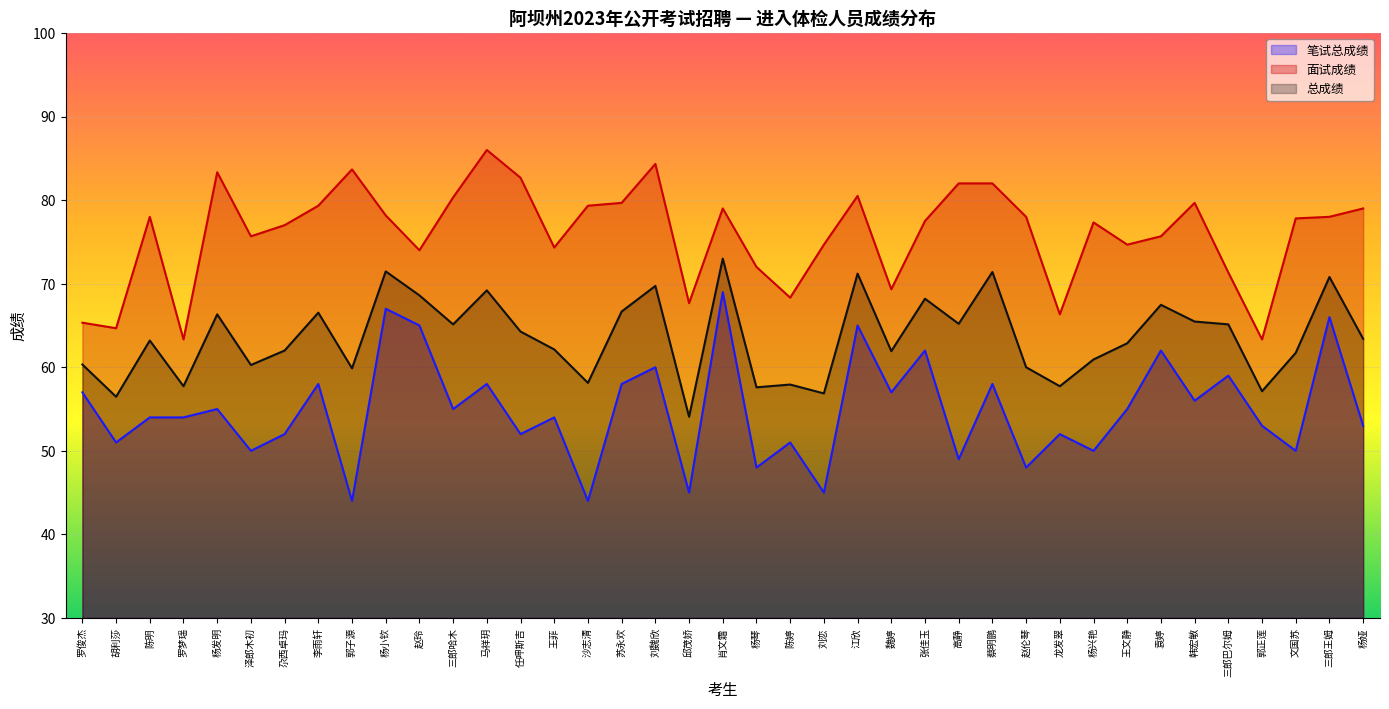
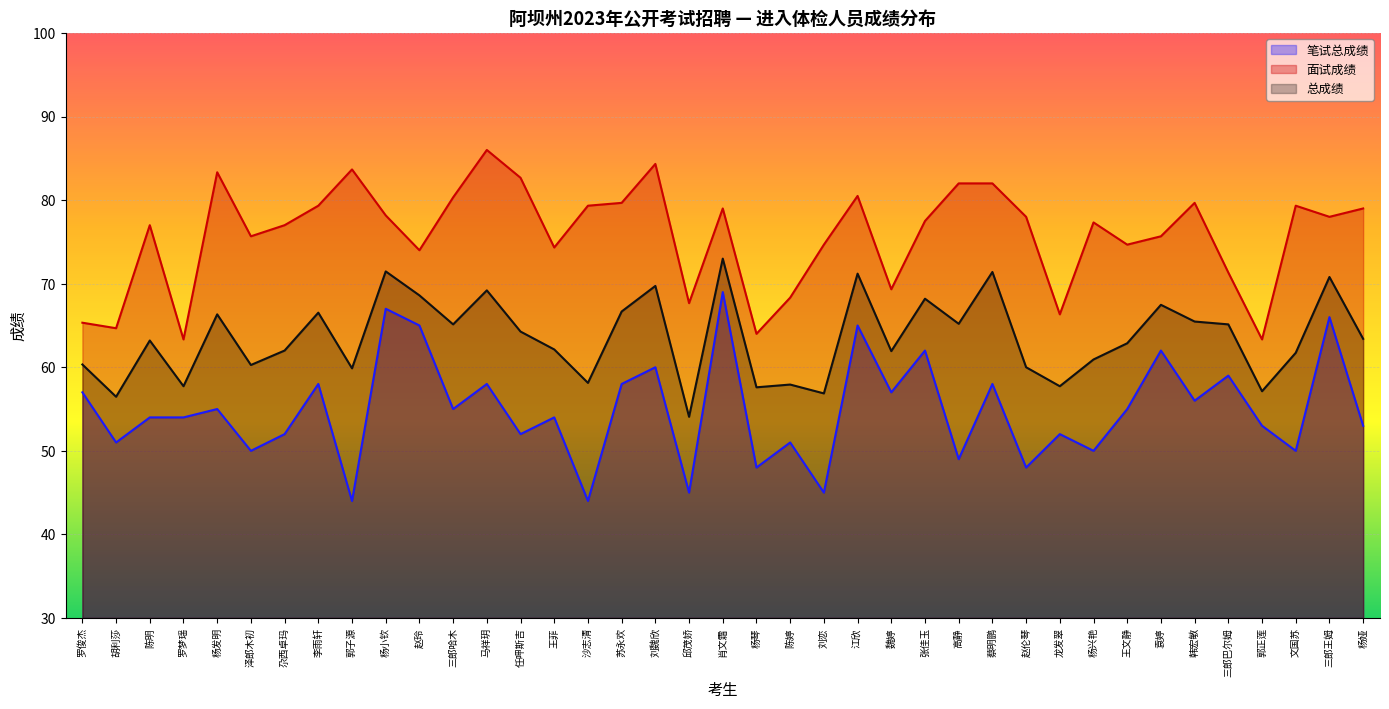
面试成绩, 陈明: 78 -> 77
面试成绩, 杨琴: 72 -> 64
面试成绩, 文国苏: 78 -> 79
